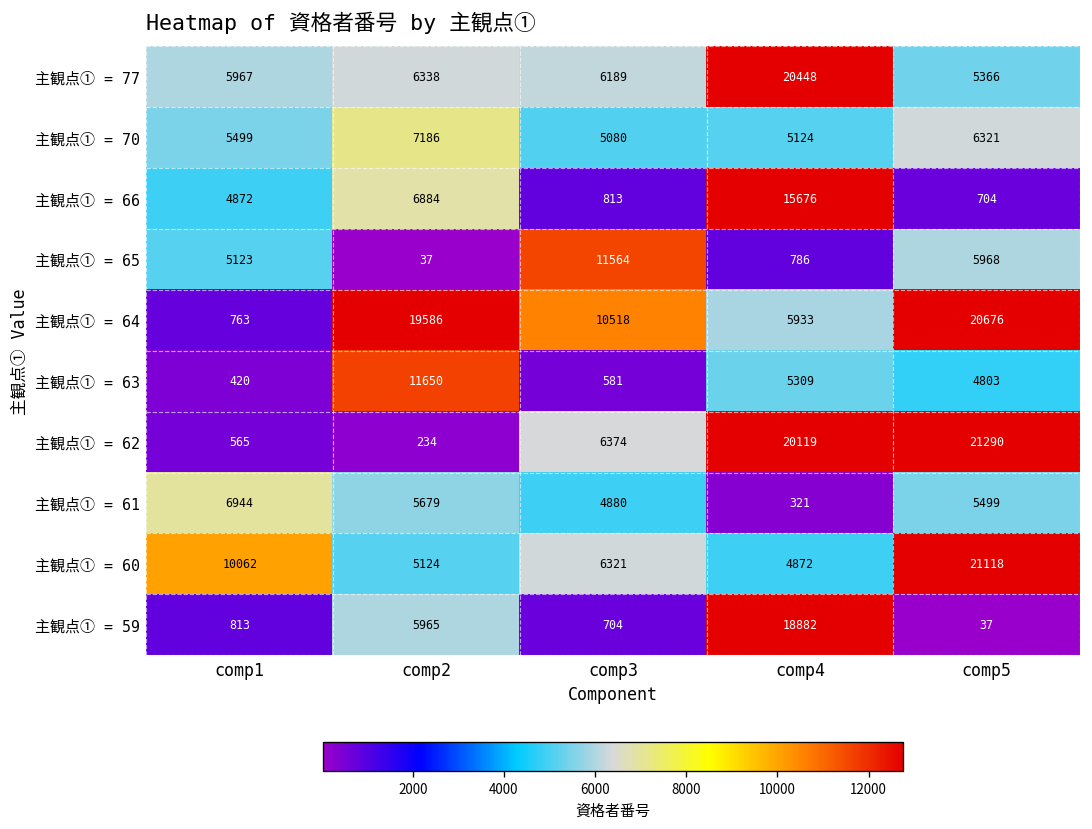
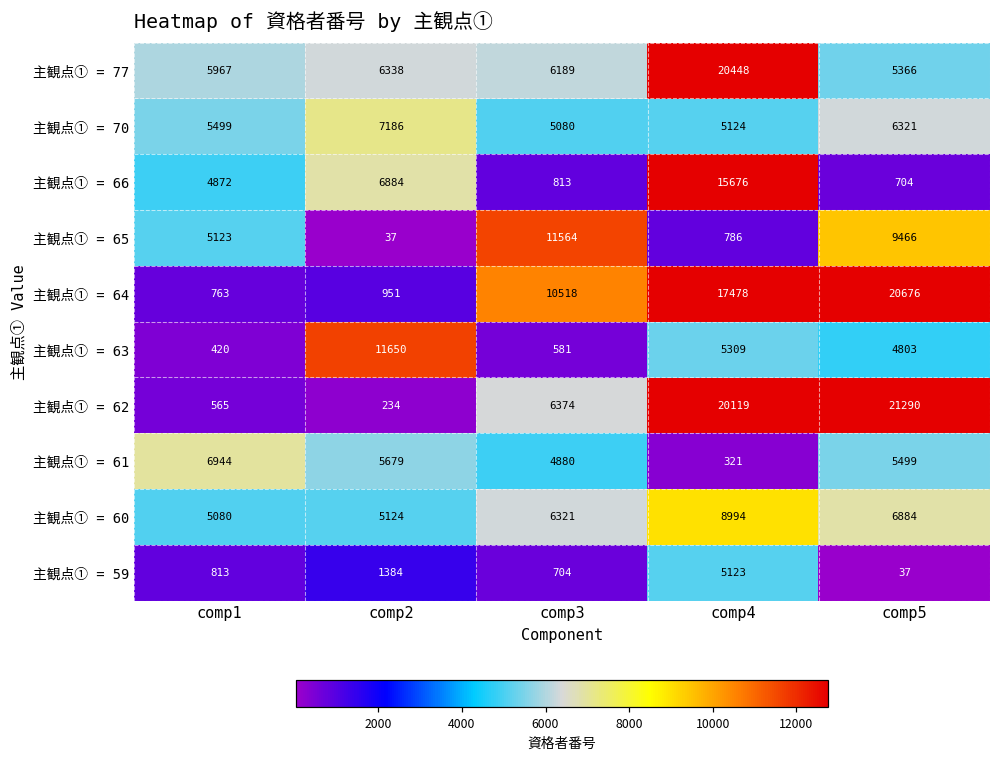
主観点① = 65, comp5: 5968 -> 9466
主観点① = 64, comp2: 19586 -> 951
主観点① = 64, comp4: 5933 -> 17478
主観点① = 60, comp1: 10062 -> 5080
主観点① = 60, comp4: 4872 -> 8994
主観点① = 60, comp5: 21118 -> 6884
主観点① = 59, comp2: 5965 -> 1384
主観点① = 59, comp4: 18882 -> 5123
